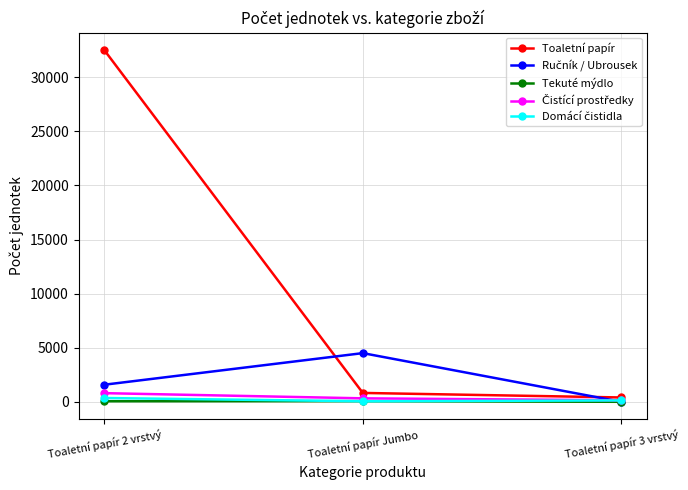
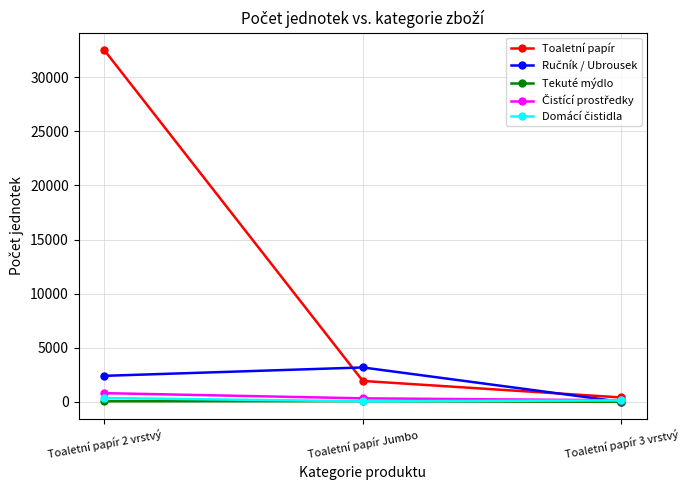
Ručník / Ubrousek, Toaletní papír 2 vrstvý: 1600 -> 2400
Toaletní papír, Toaletní papír Jumbo: 800 -> 1900
Ručník / Ubrousek, Toaletní papír Jumbo: 4500 -> 3200
